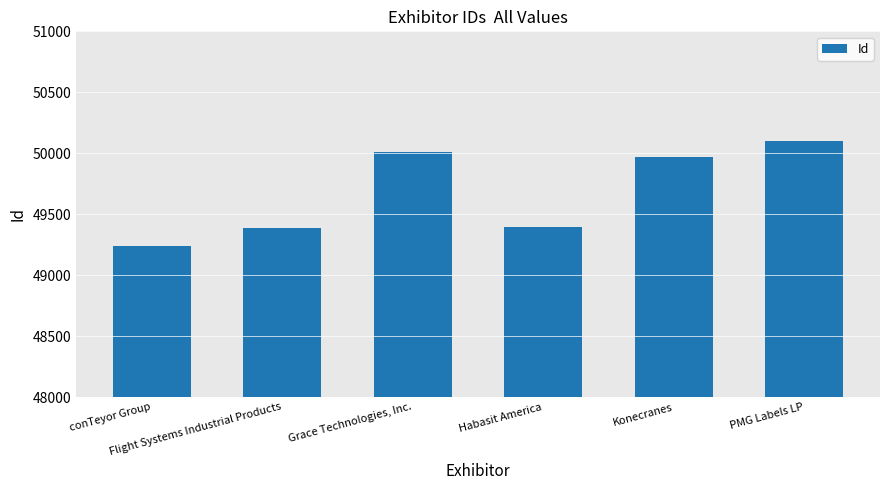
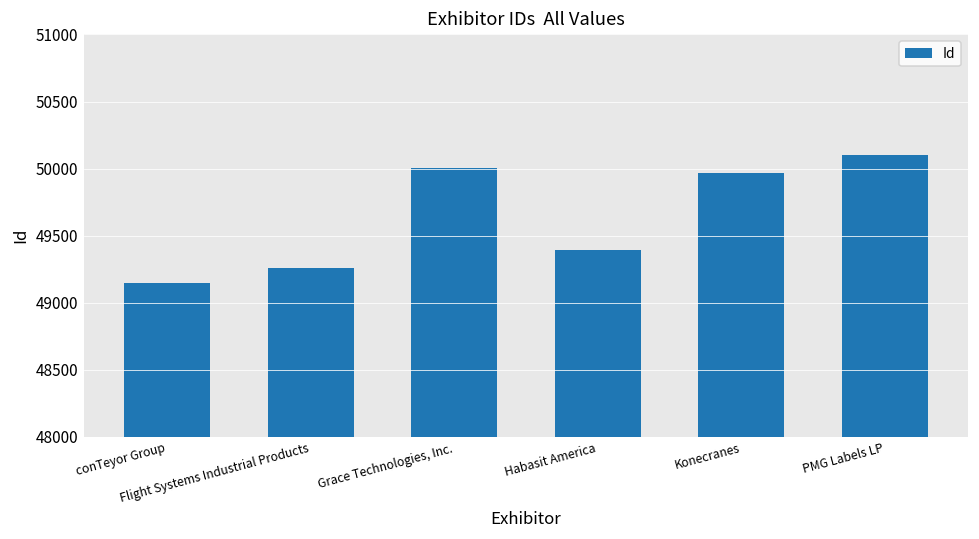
conTeyor Group: 49240 -> 49150
Flight Systems Industrial Products: 49380 -> 49260
